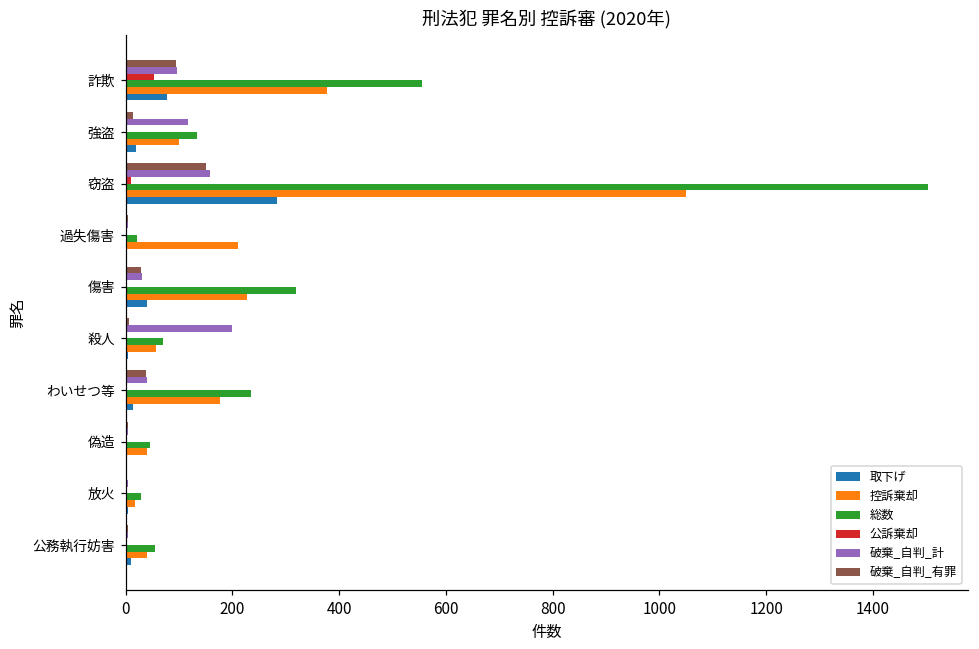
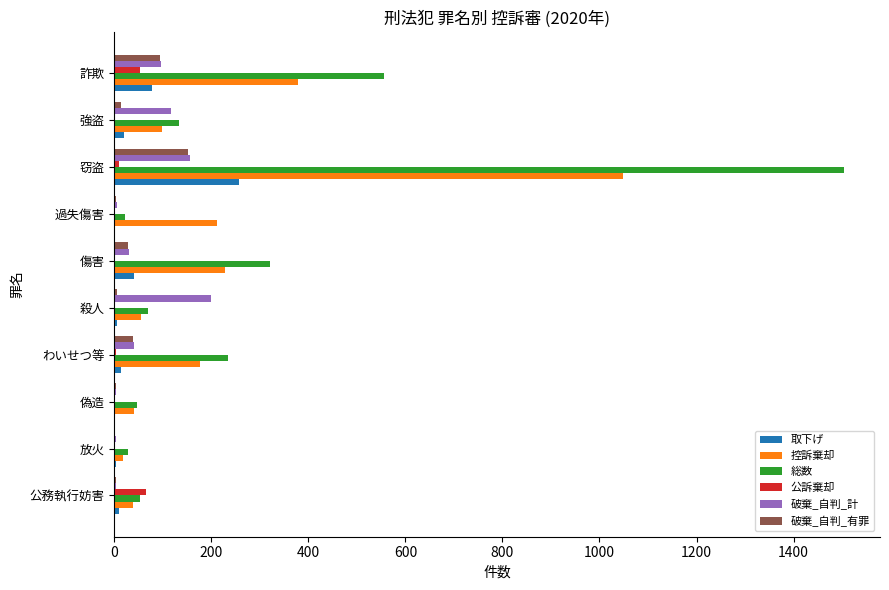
取下げ, 窃盗: 280 -> 260
公訴棄却, 公務執行妨害: 0 -> 70
